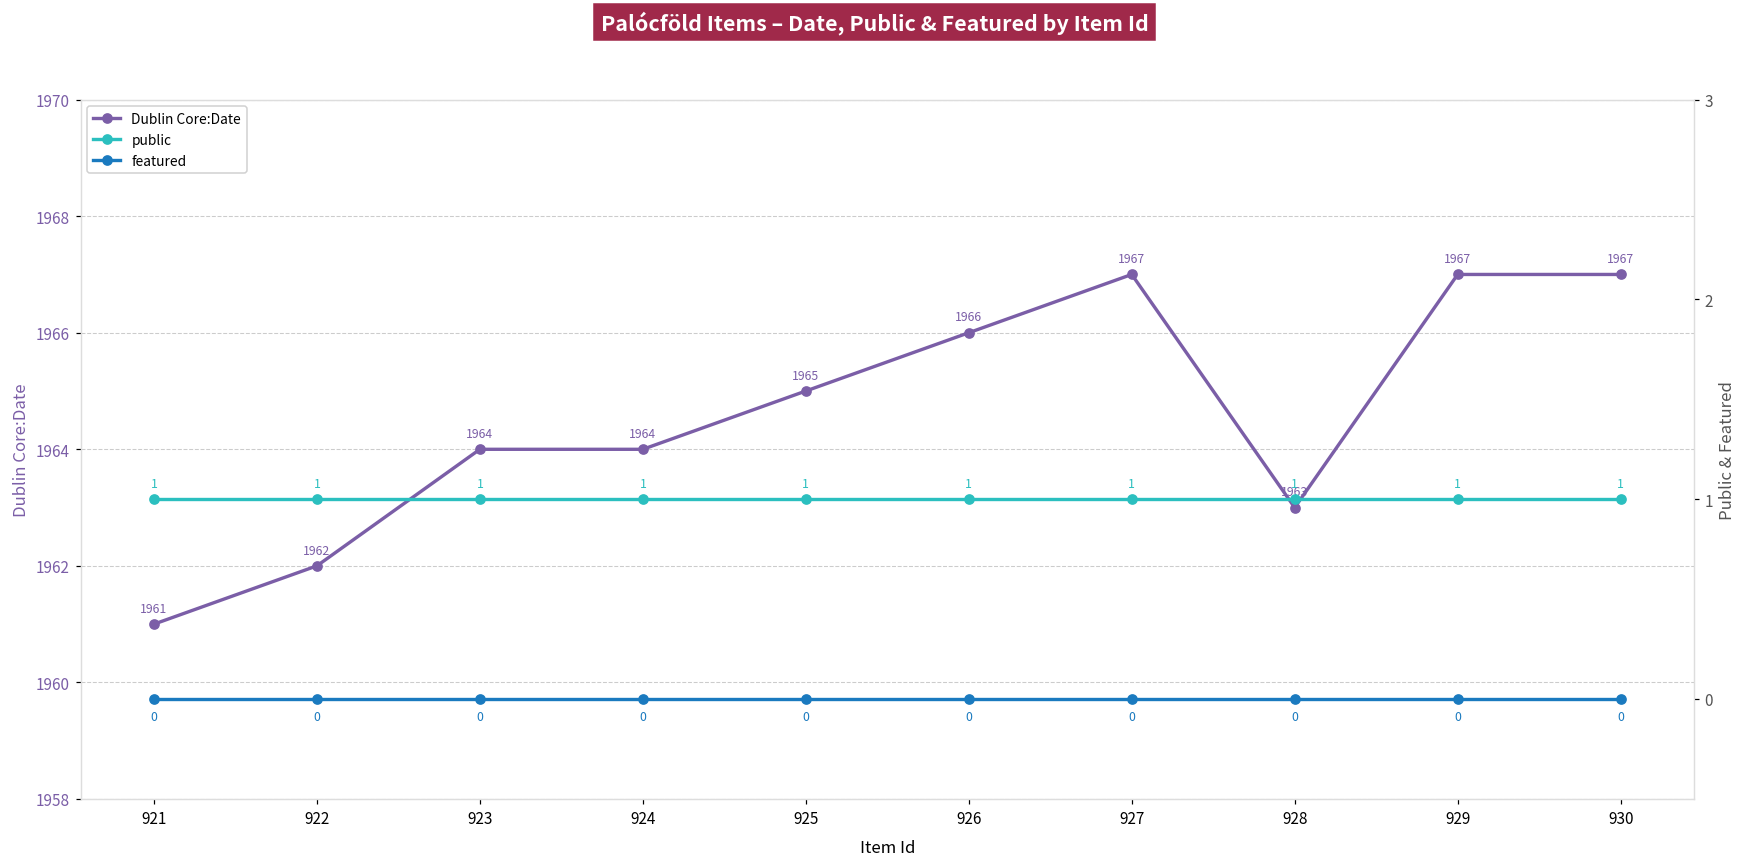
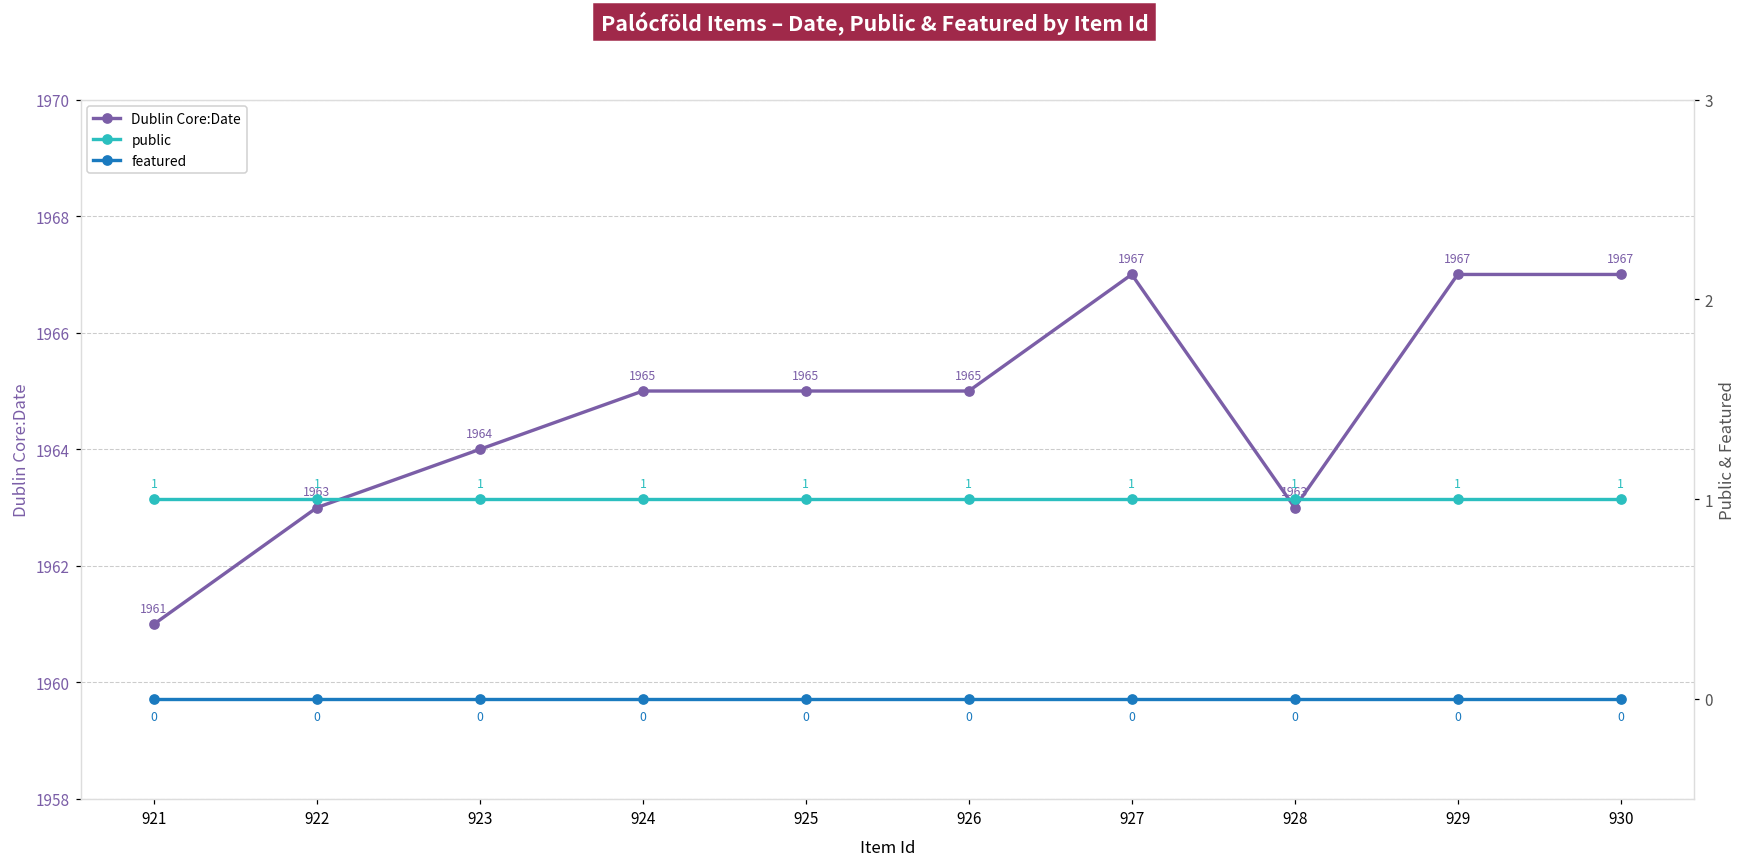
Dublin Core:Date, 922: 1962 -> 1963
Dublin Core:Date, 924: 1964 -> 1965
Dublin Core:Date, 926: 1966 -> 1965
